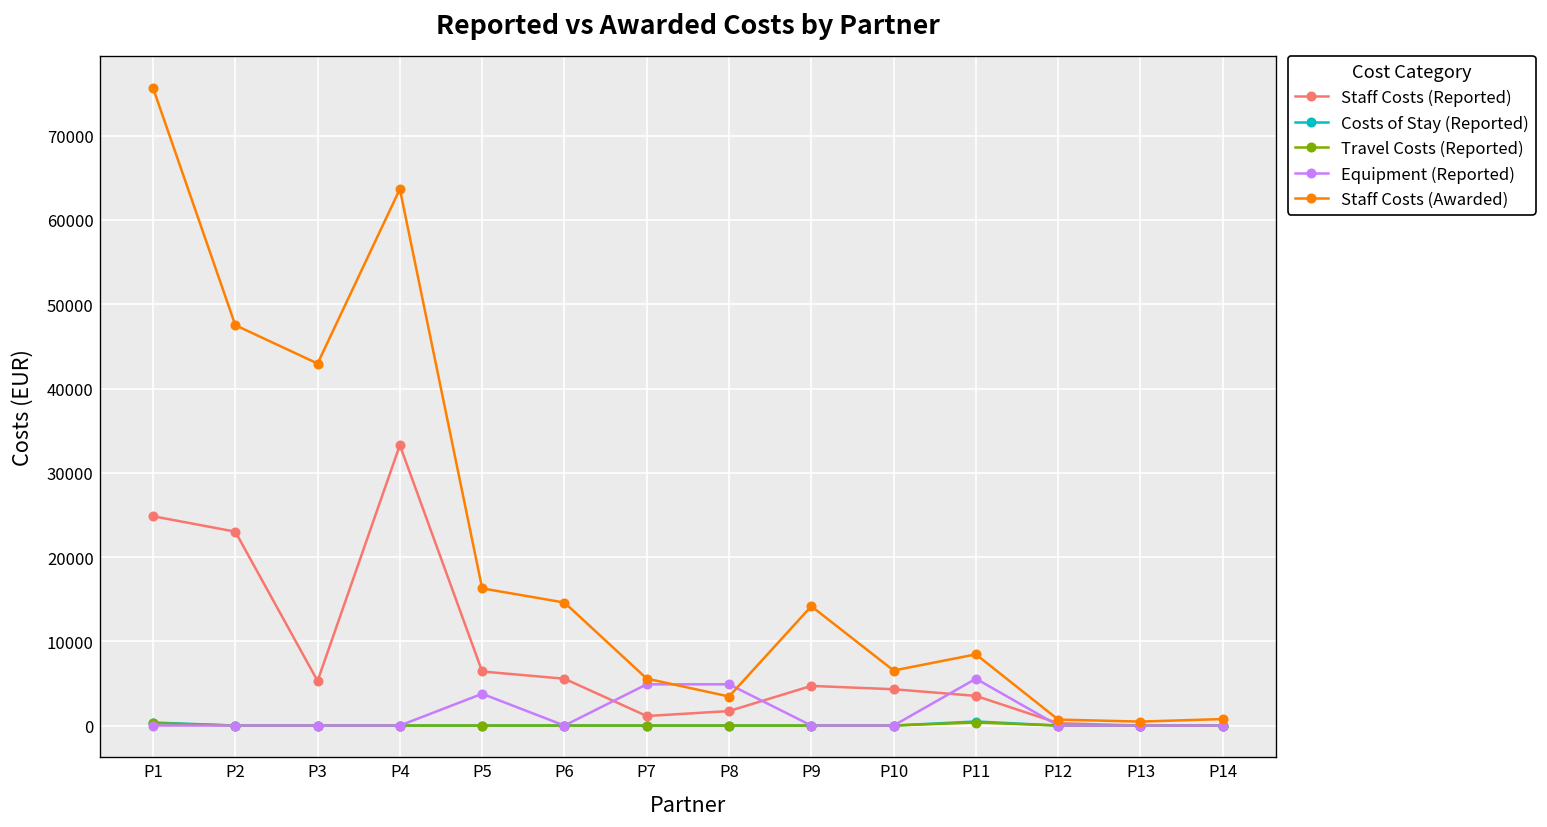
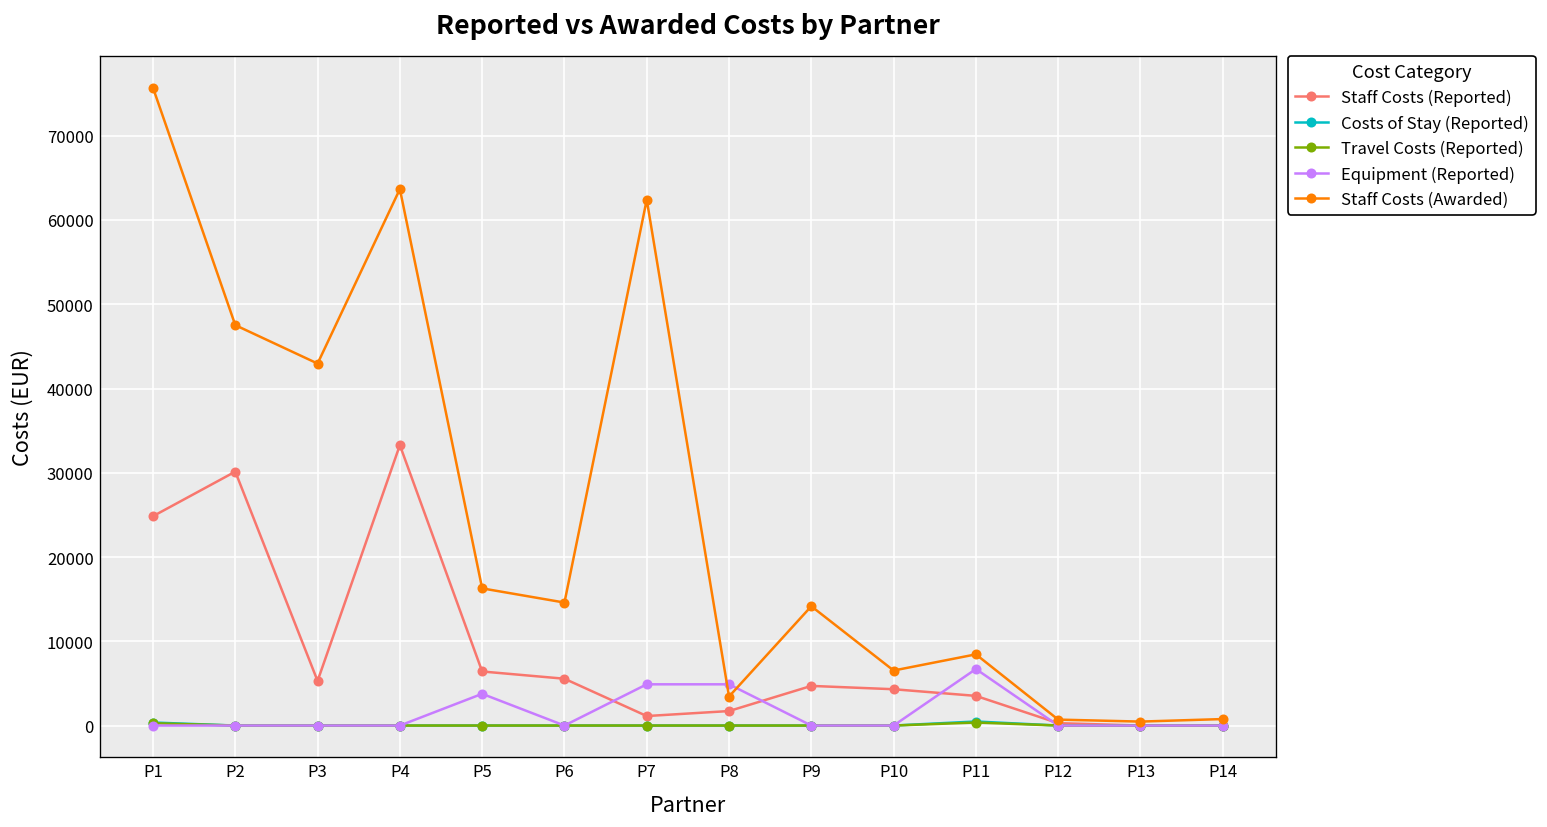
Staff Costs (Reported), P2: 23000 -> 30000
Staff Costs (Awarded), P7: 6000 -> 62000
Equipment (Reported), P11: 6000 -> 7000
